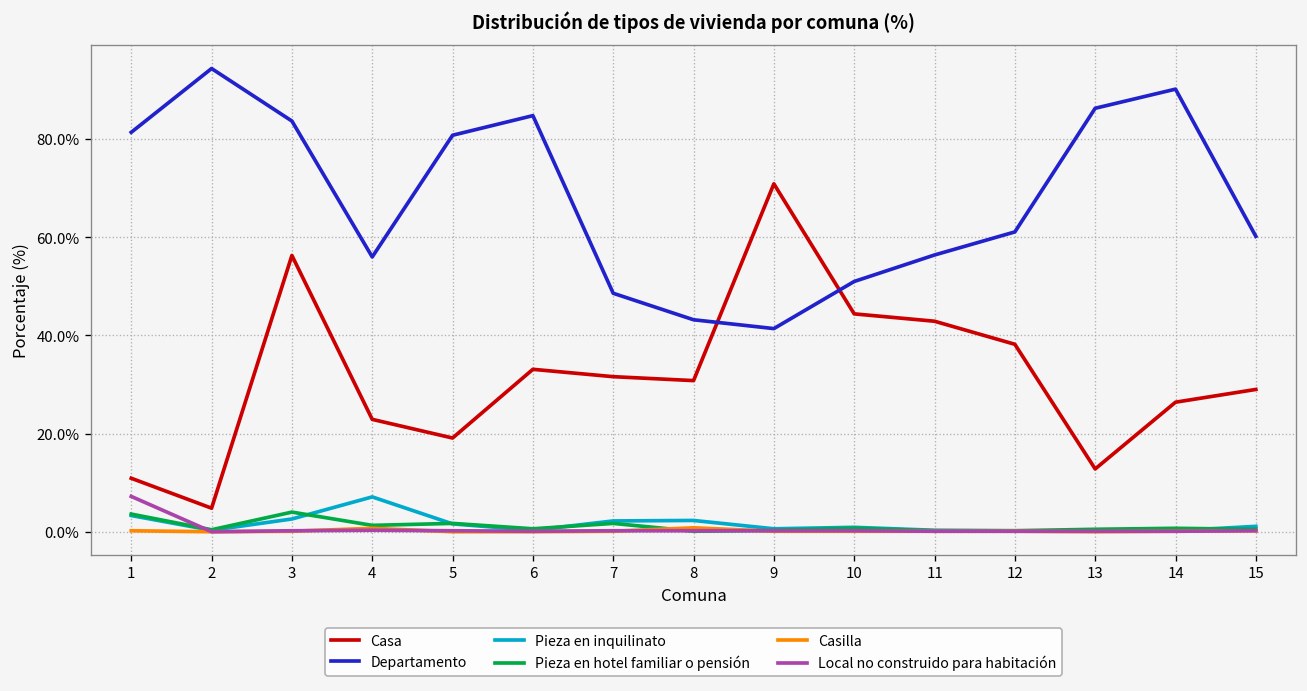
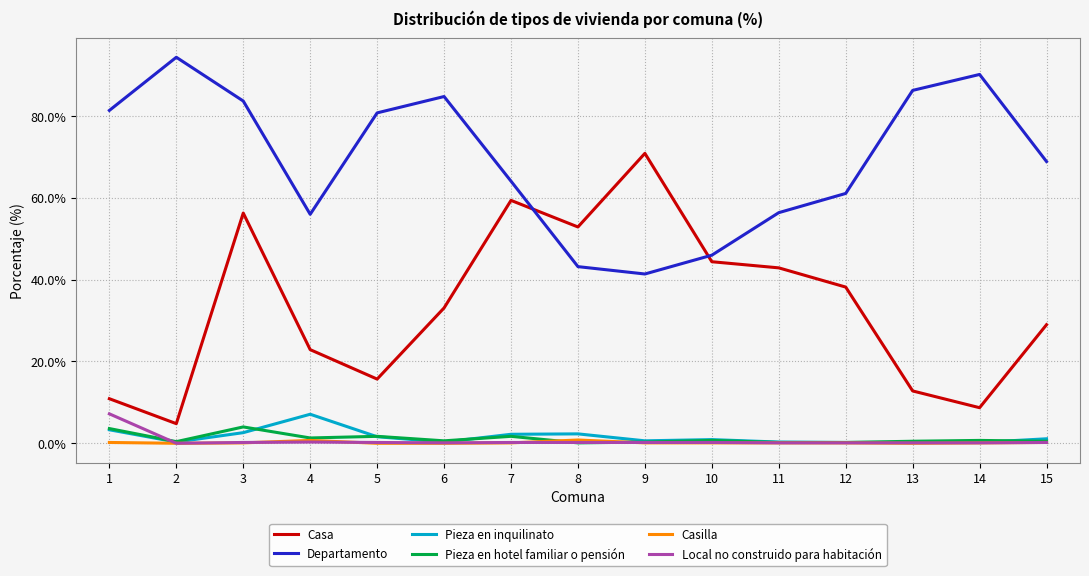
Casa, 5: 19% -> 16%
Casa, 7: 32% -> 59%
Departamento, 7: 49% -> 64%
Casa, 8: 31% -> 53%
Departamento, 10: 51% -> 46%
Casa, 14: 26% -> 9%
Departamento, 15: 60% -> 69%
